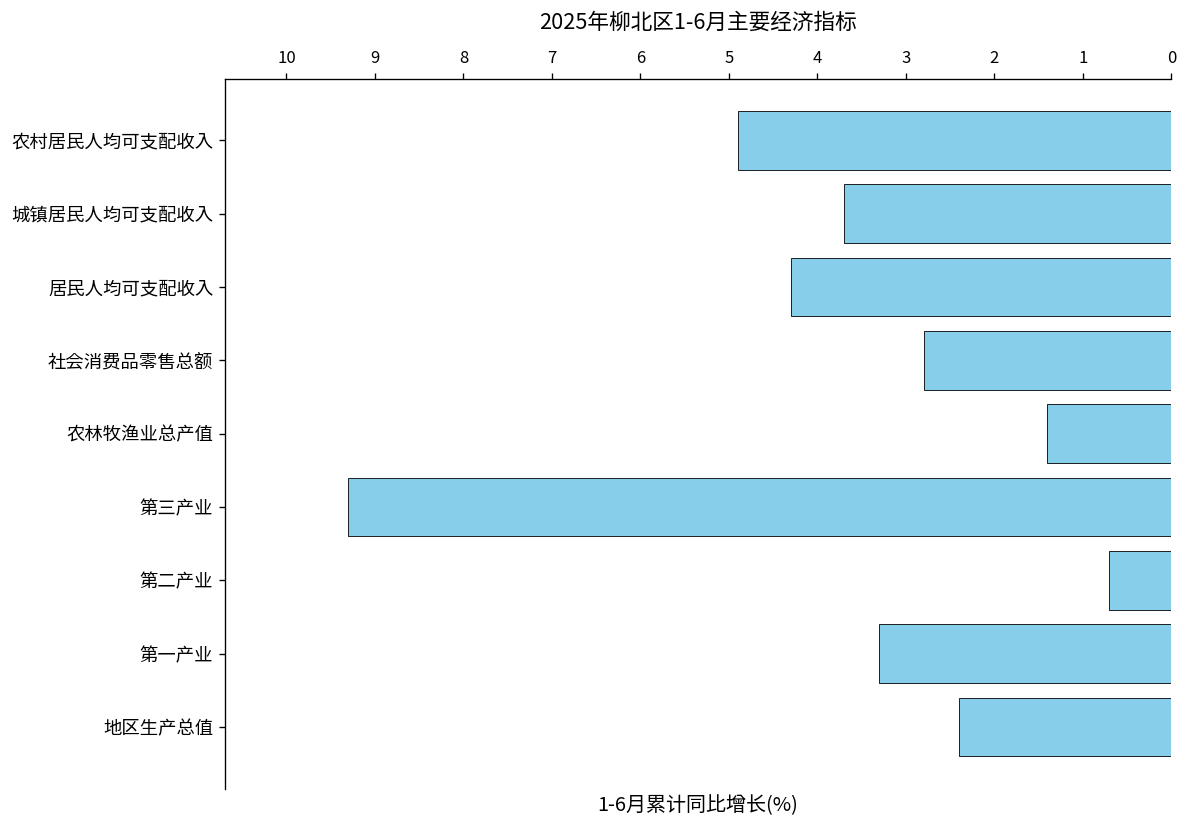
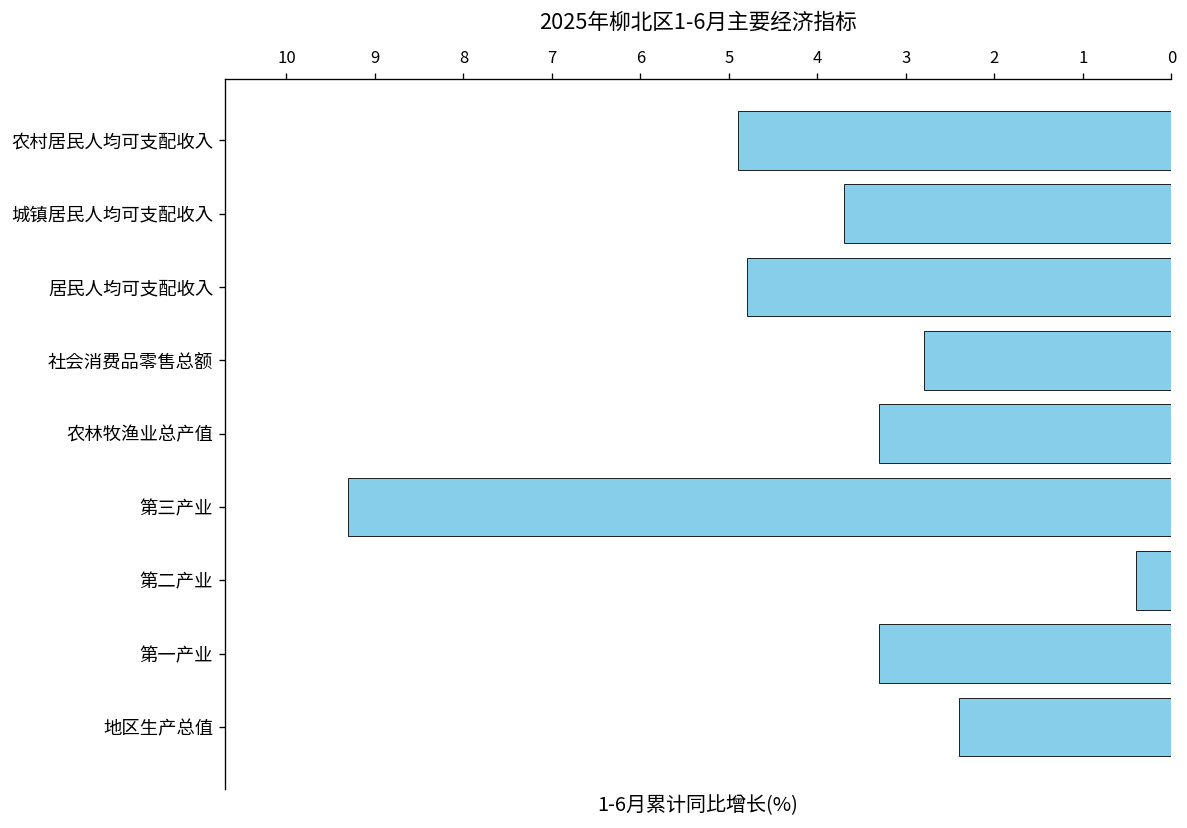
居民人均可支配收入: 4.3 -> 4.8
农林牧渔业总产值: 1.4 -> 3.3
第二产业: 0.7 -> 0.4
